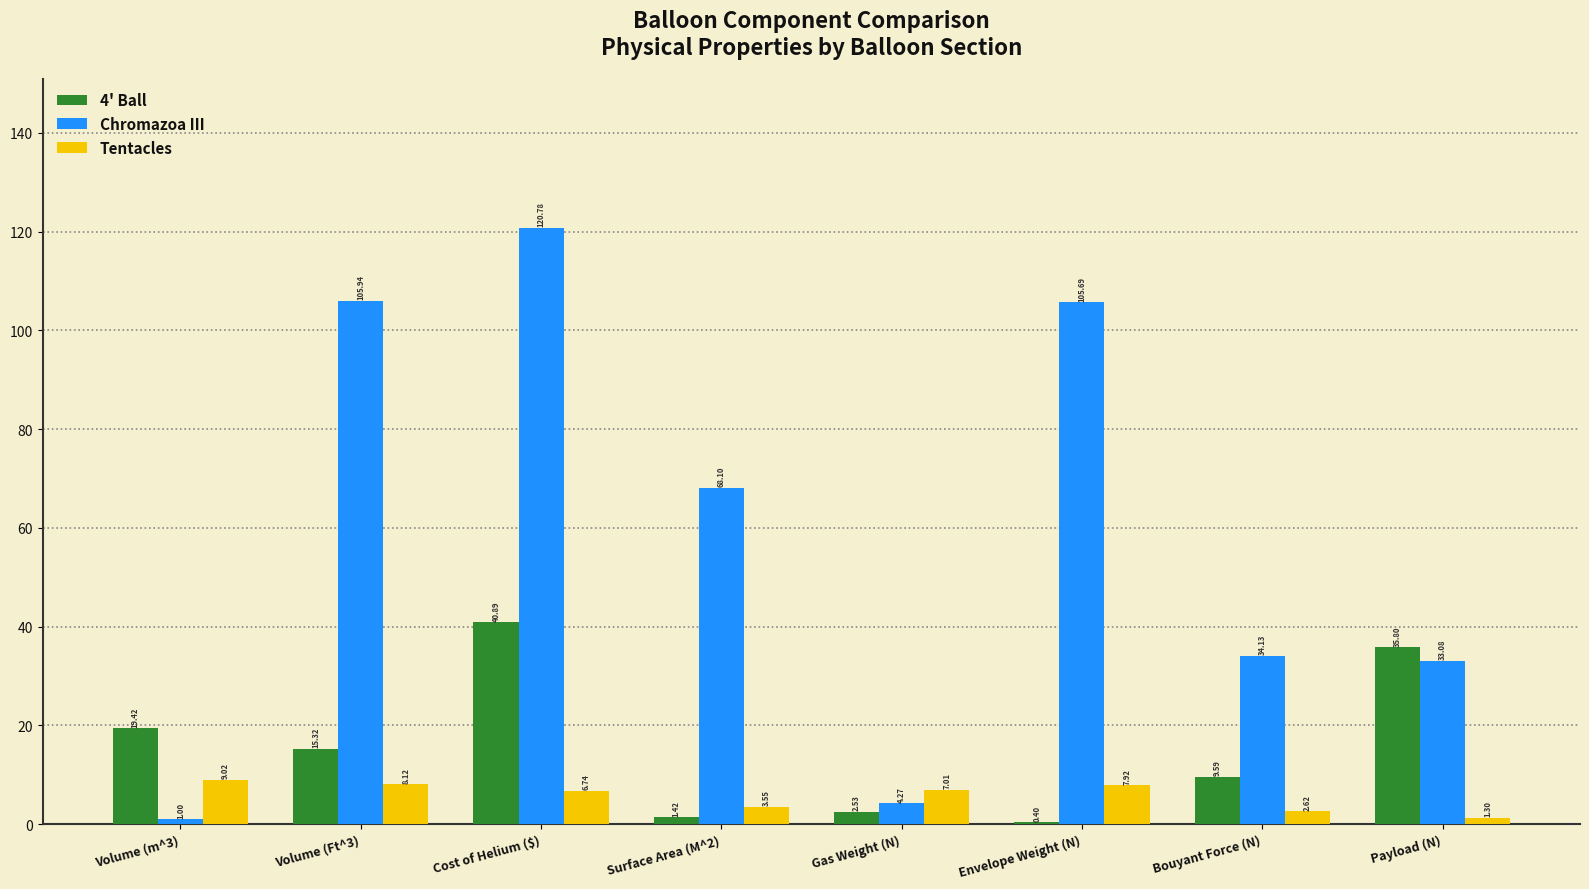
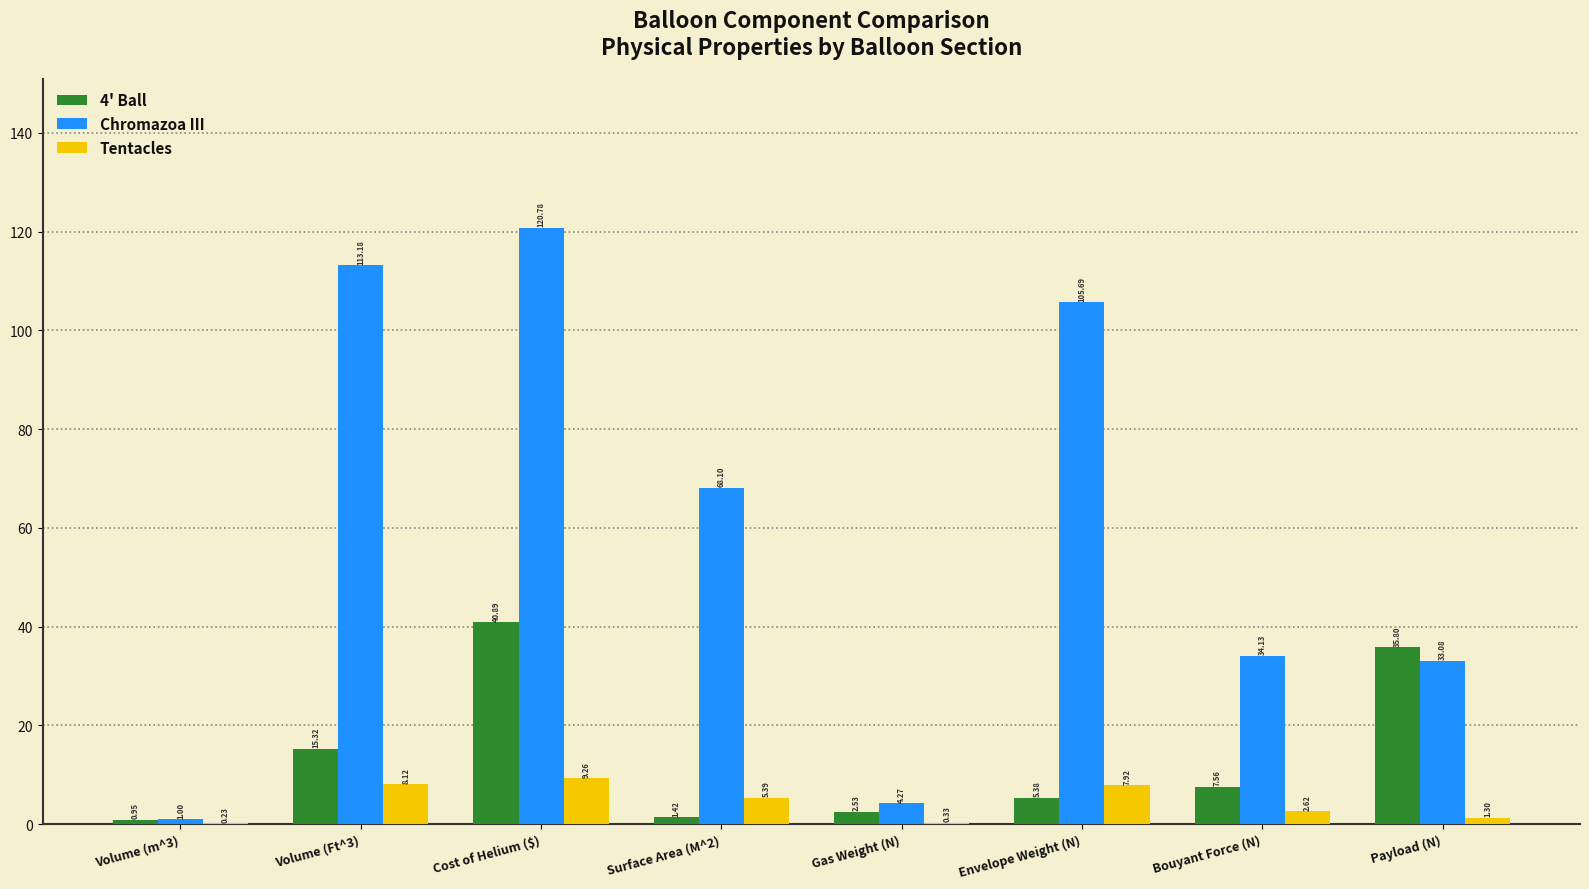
4' Ball, Volume (m^3): 19.42 -> 0.95
Tentacles, Volume (m^3): 9.02 -> 0.23
Chromazoa III, Volume (Ft^3): 105.94 -> 113.18
Tentacles, Cost of Helium ($): 6.74 -> 9.26
Tentacles, Surface Area (M^2): 3.55 -> 5.39
Tentacles, Gas Weight (N): 7.01 -> 0.33
4' Ball, Envelope Weight (N): 0.40 -> 5.38
4' Ball, Bouyant Force (N): 9.59 -> 7.56
